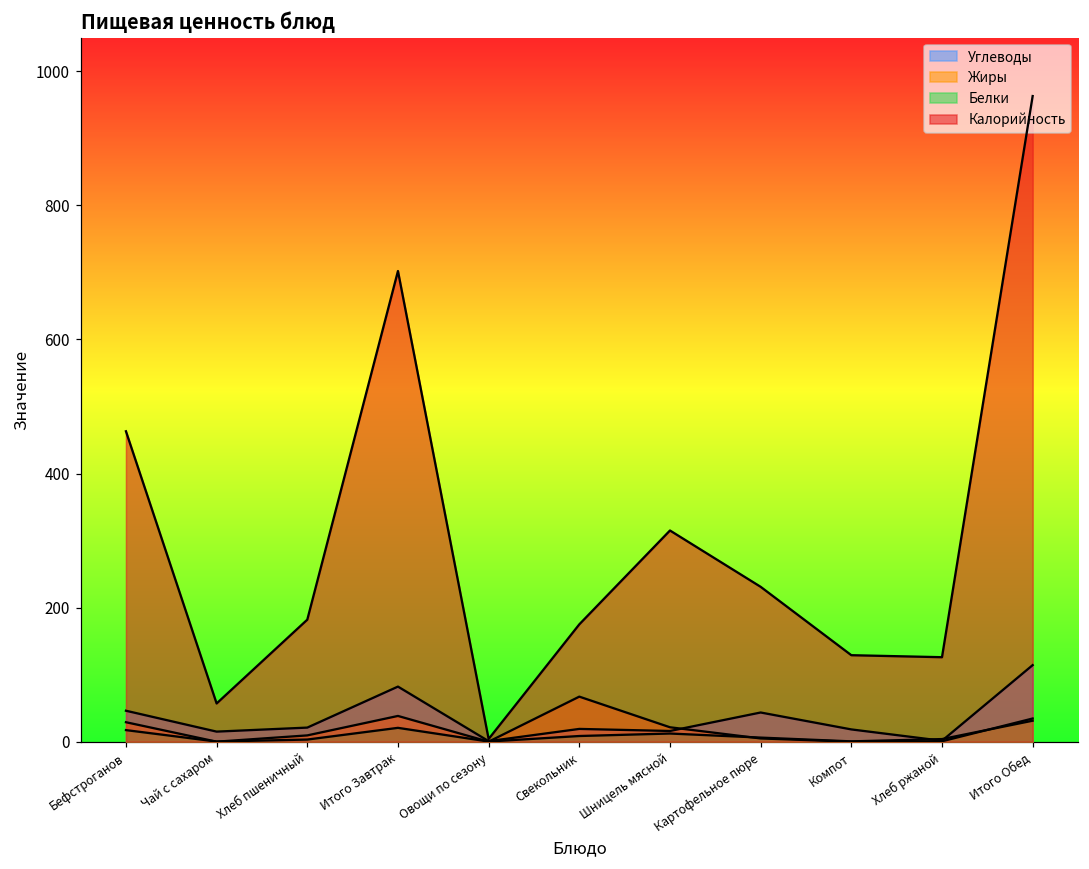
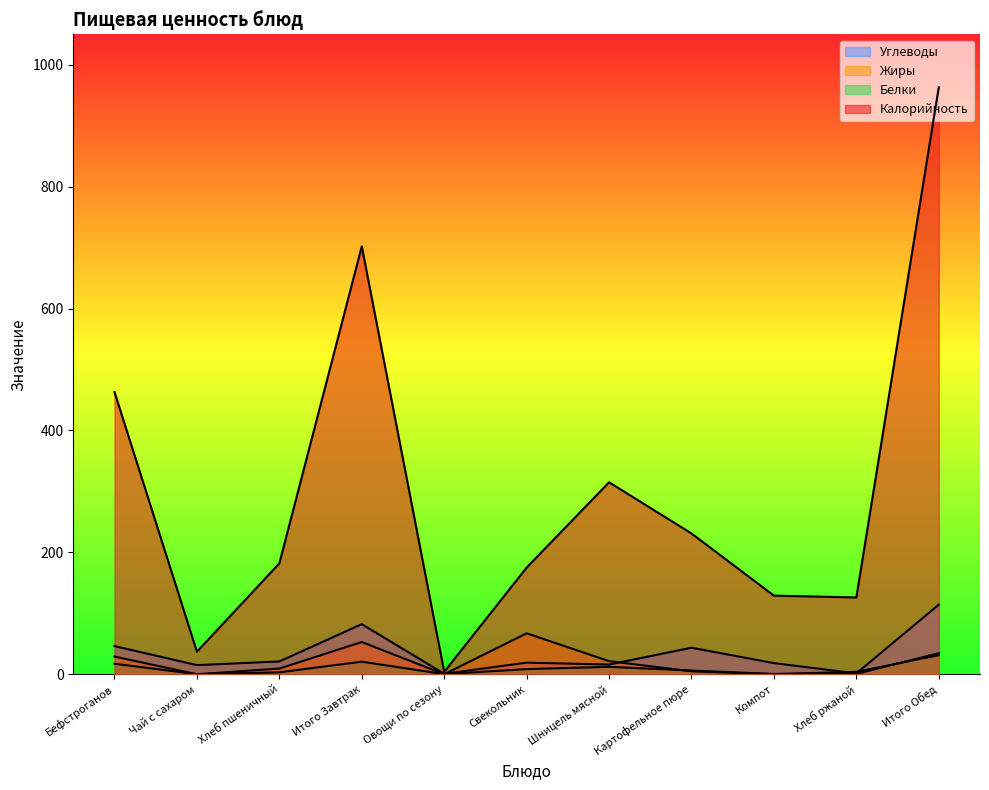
Калорийность, Чай с сахаром: 60 -> 40
Жиры, Итого Завтрак: 40 -> 50
